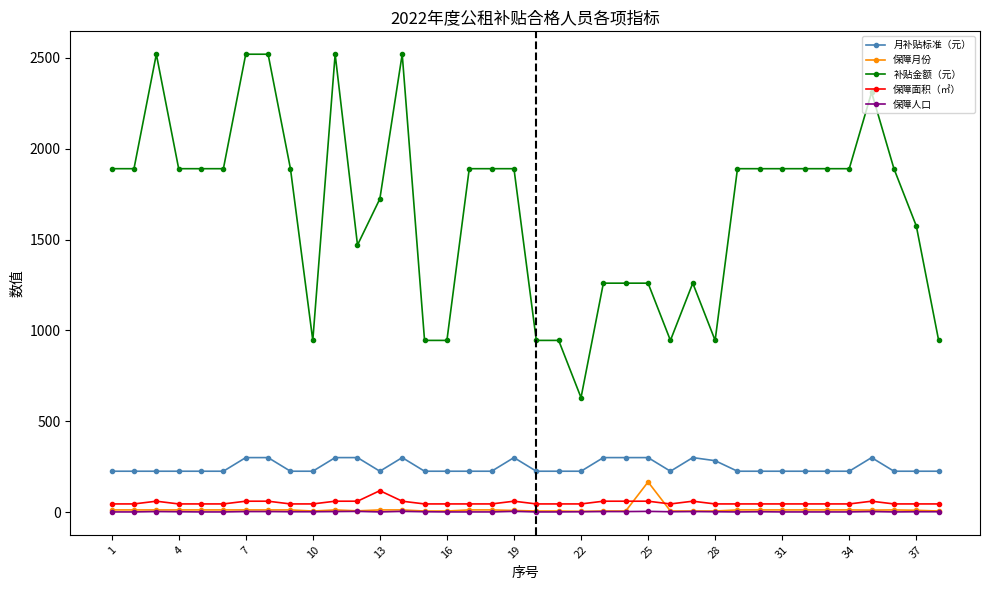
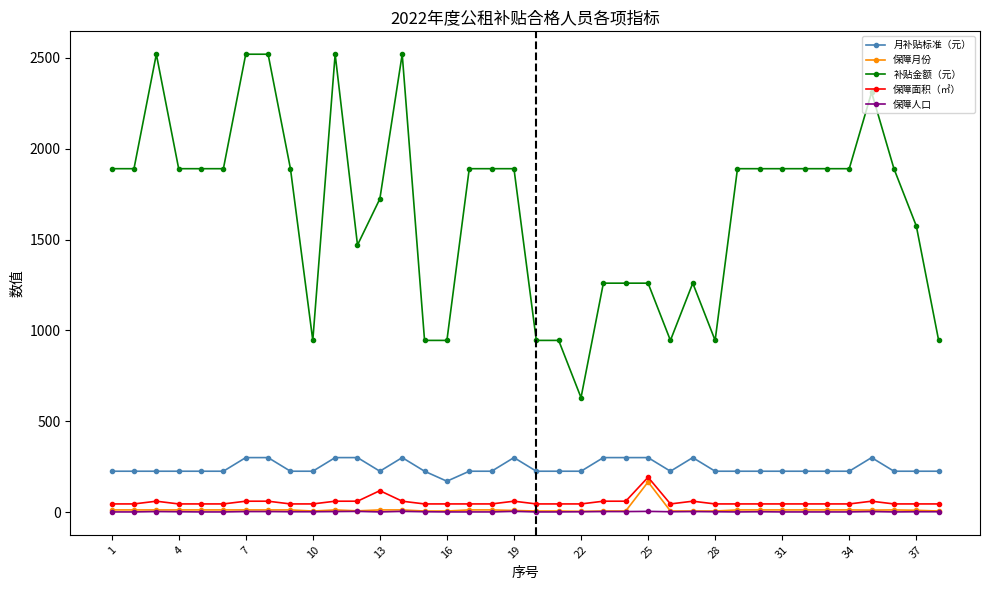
月补贴标准（元）, 16: 230 -> 170
保障面积（㎡）, 25: 60 -> 190
月补贴标准（元）, 28: 280 -> 230
